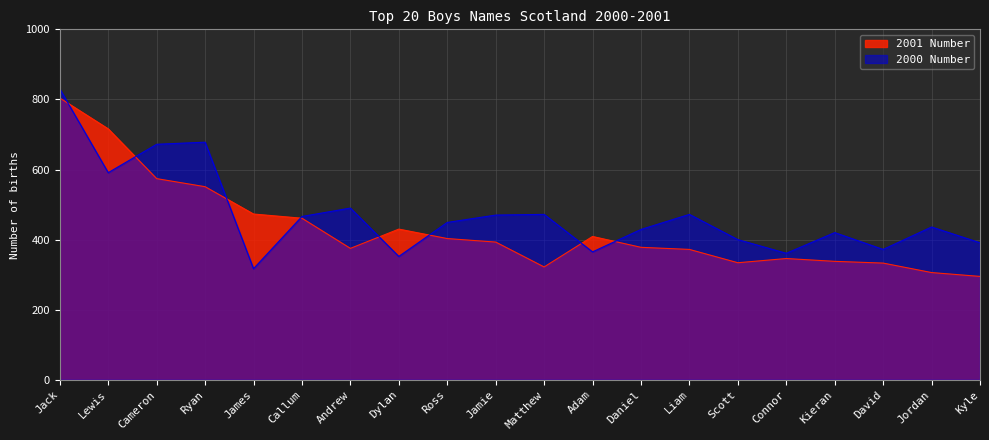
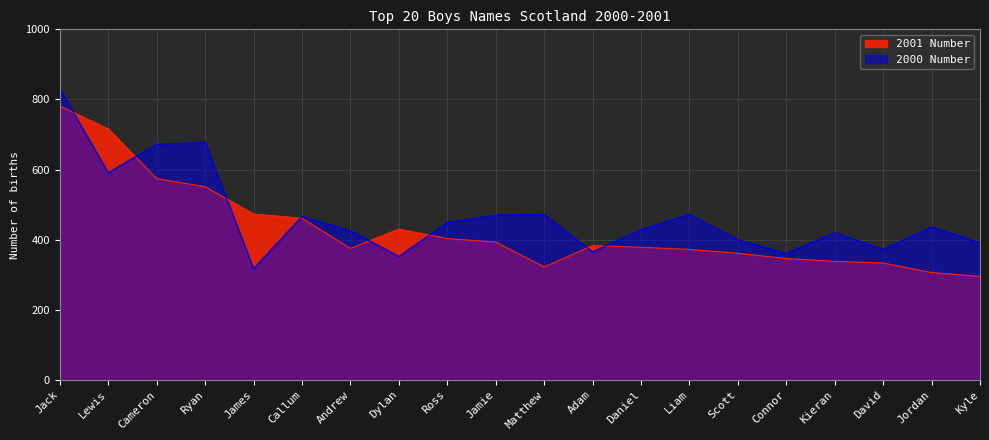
2001 Number, Jack: 800 -> 780
2000 Number, Andrew: 490 -> 430
2001 Number, Adam: 410 -> 380
2001 Number, Scott: 330 -> 360
